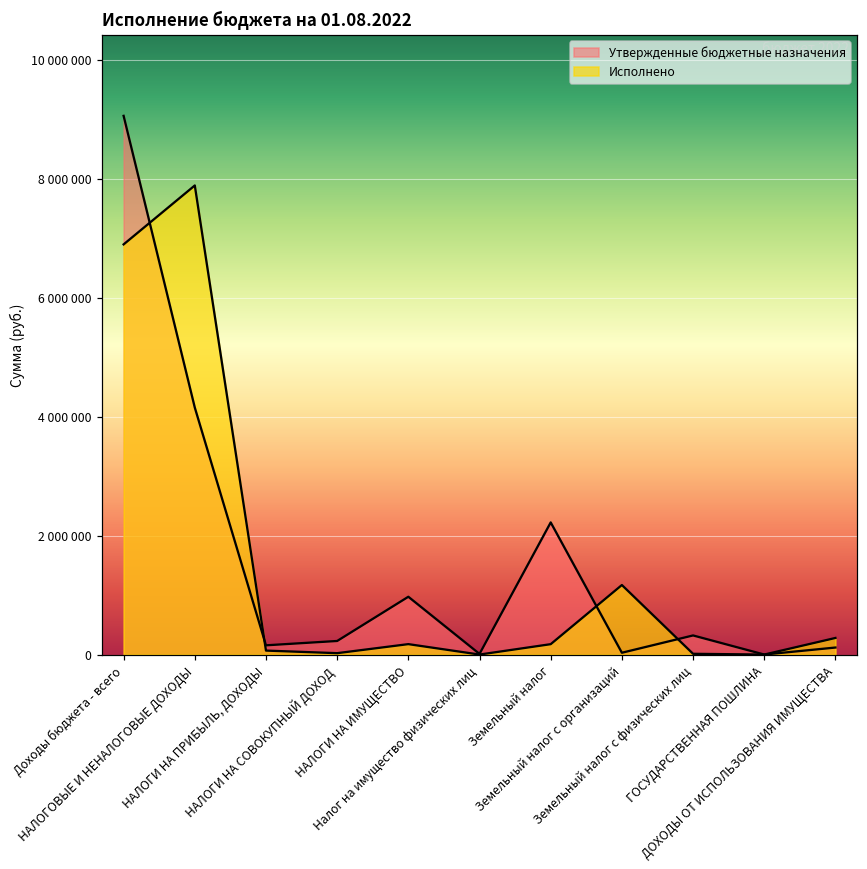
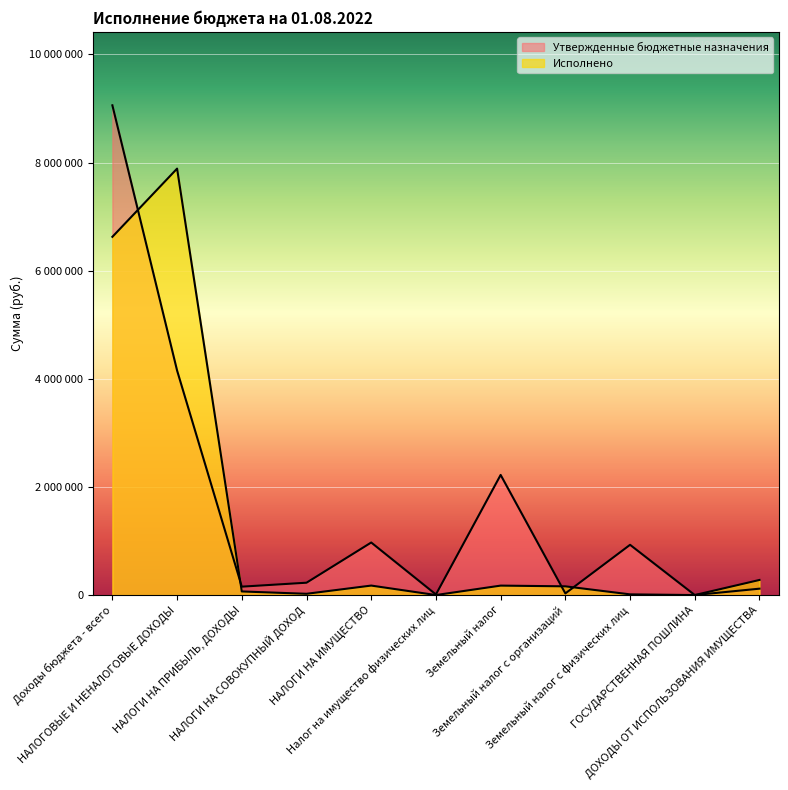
Исполнено, Доходы бюджета - всего: 6900000 -> 6600000
Исполнено, Земельный налог с организаций: 1200000 -> 200000
Утвержденные бюджетные назначения, Земельный налог с физических лиц: 300000 -> 900000
